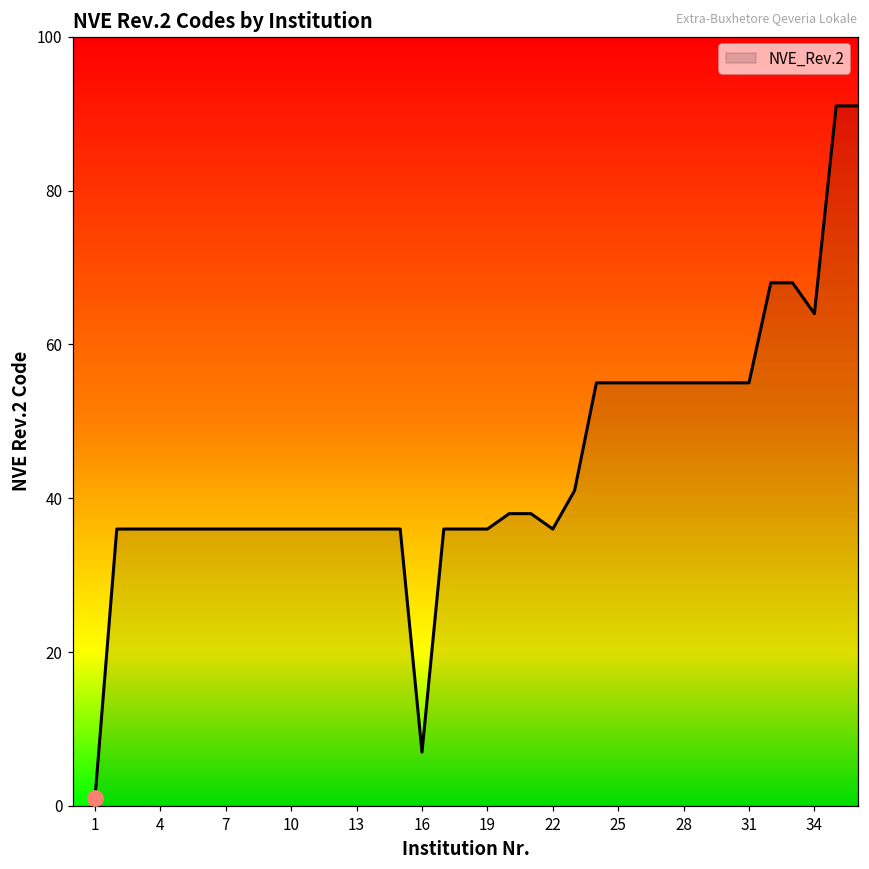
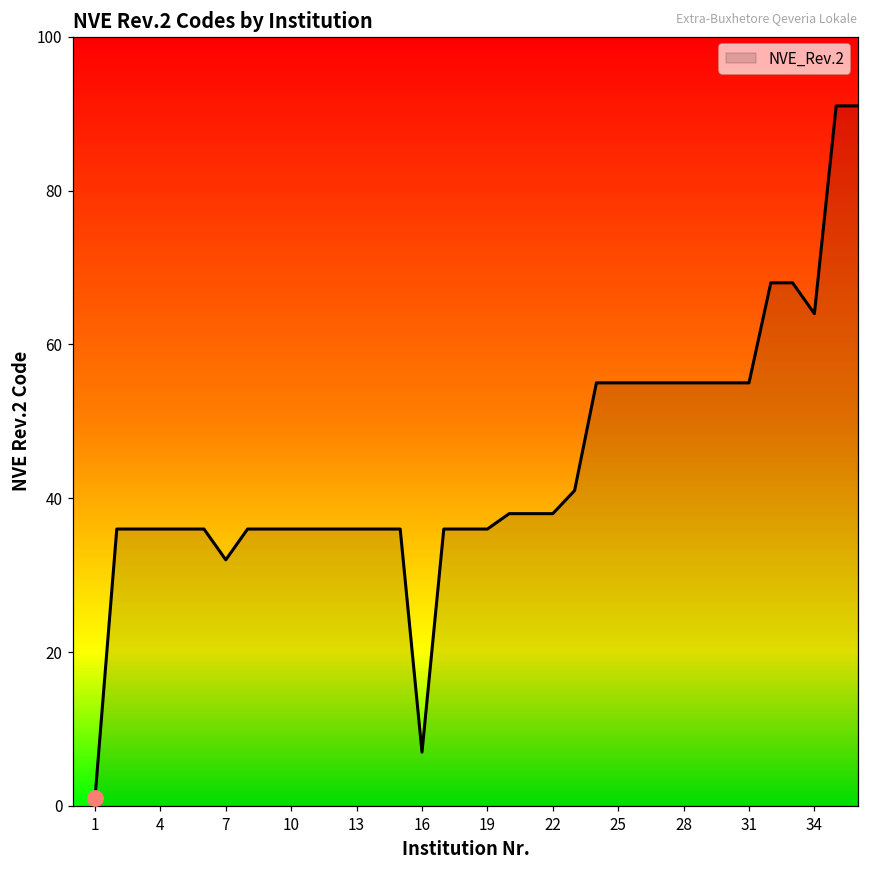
NVE_Rev.2, 7: 36 -> 32
NVE_Rev.2, 22: 36 -> 38
